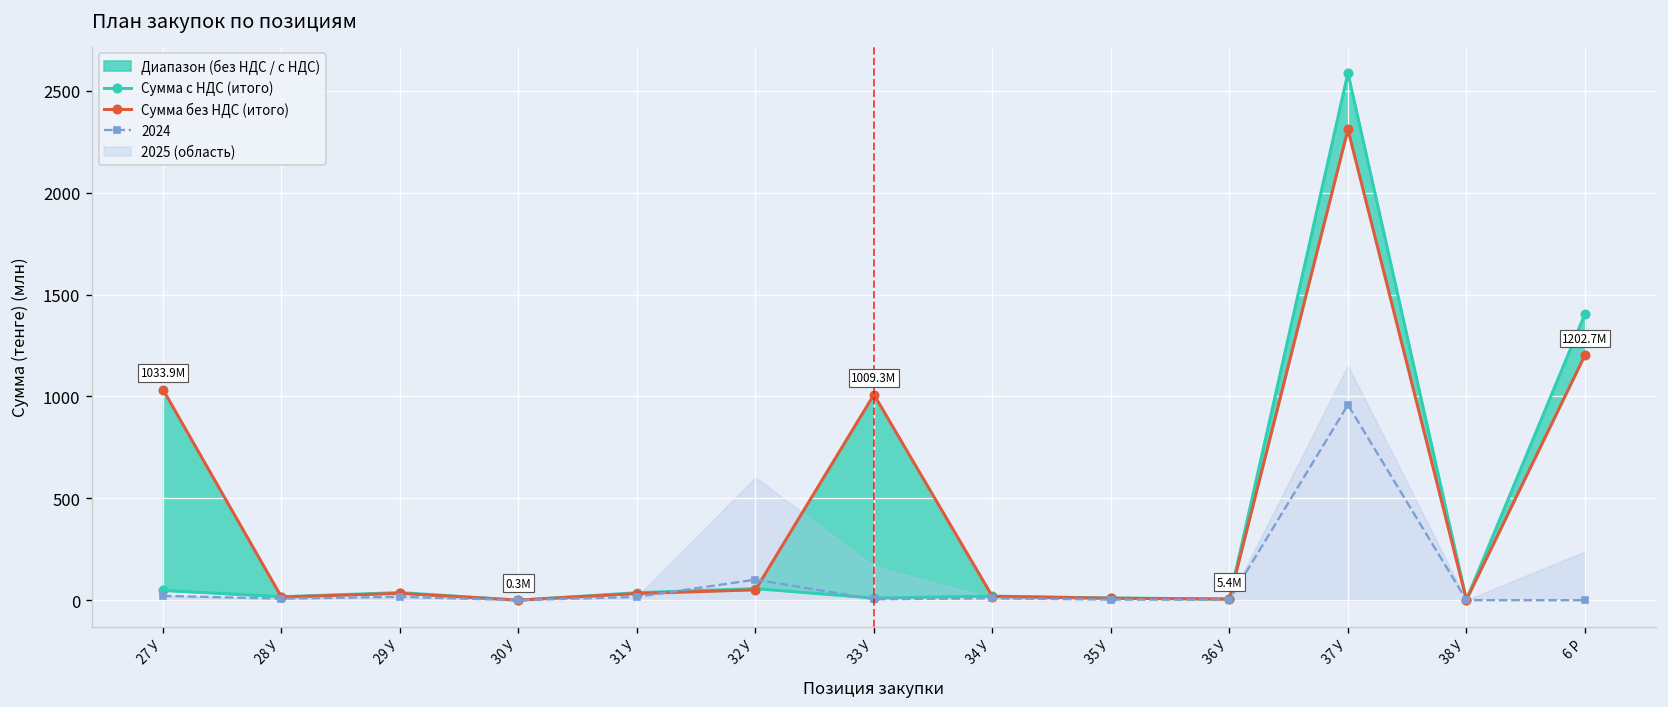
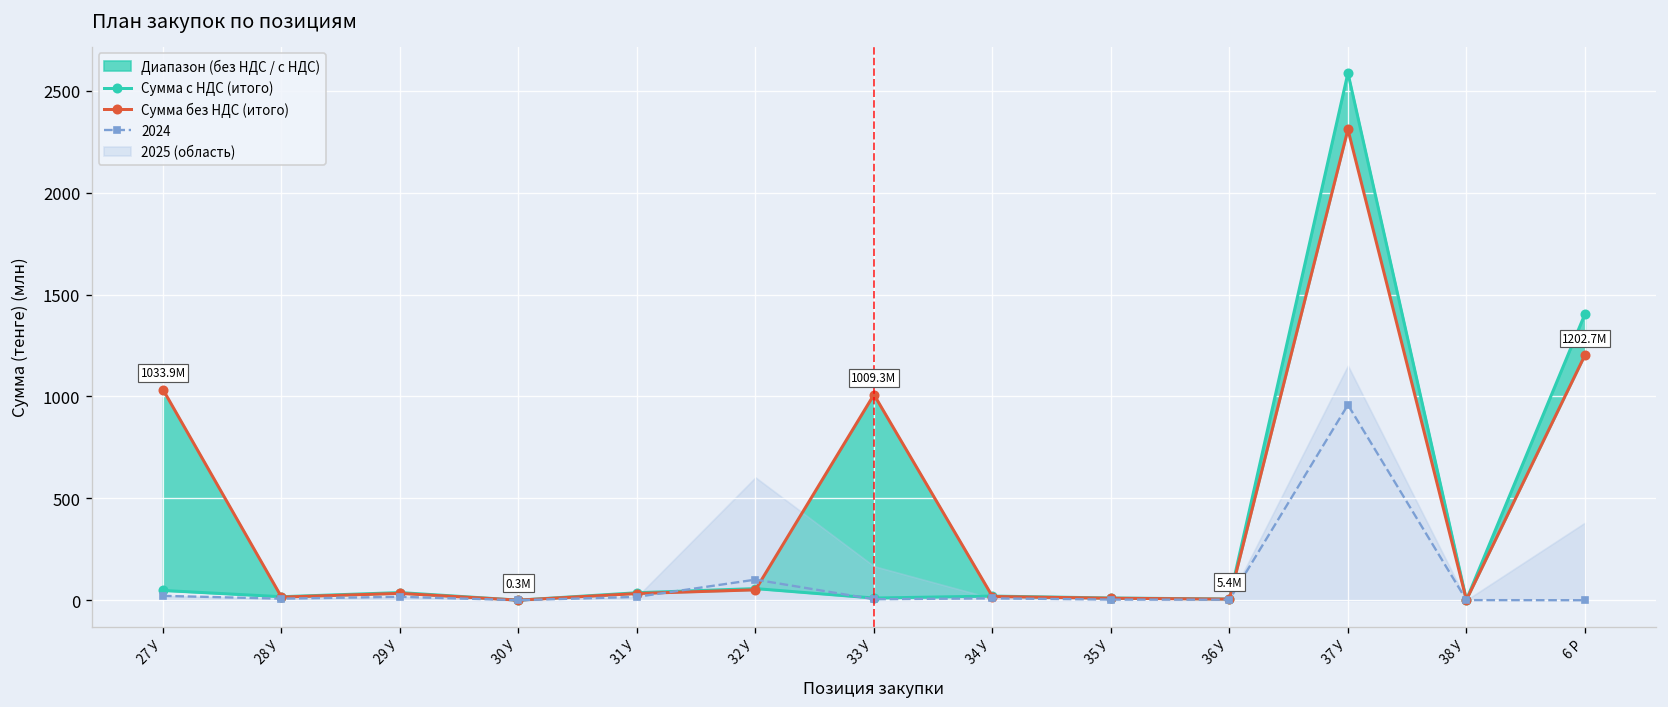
2025 (область), 6 Р: 240 -> 380
